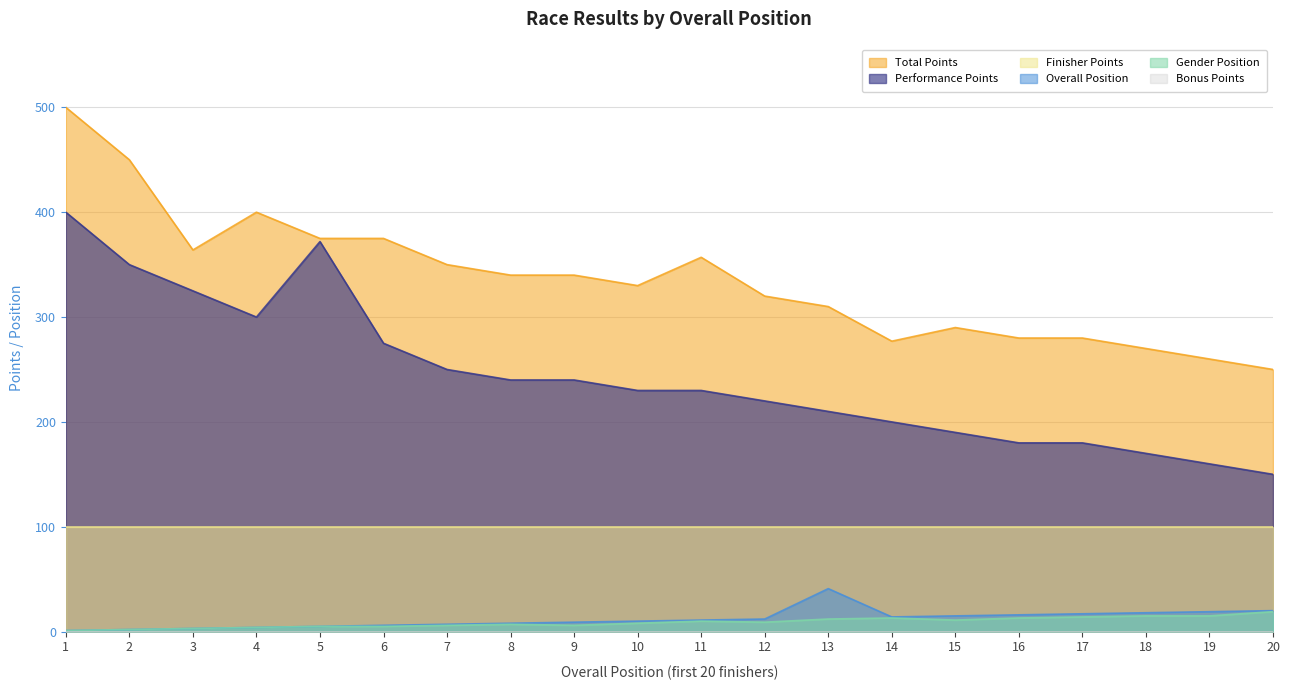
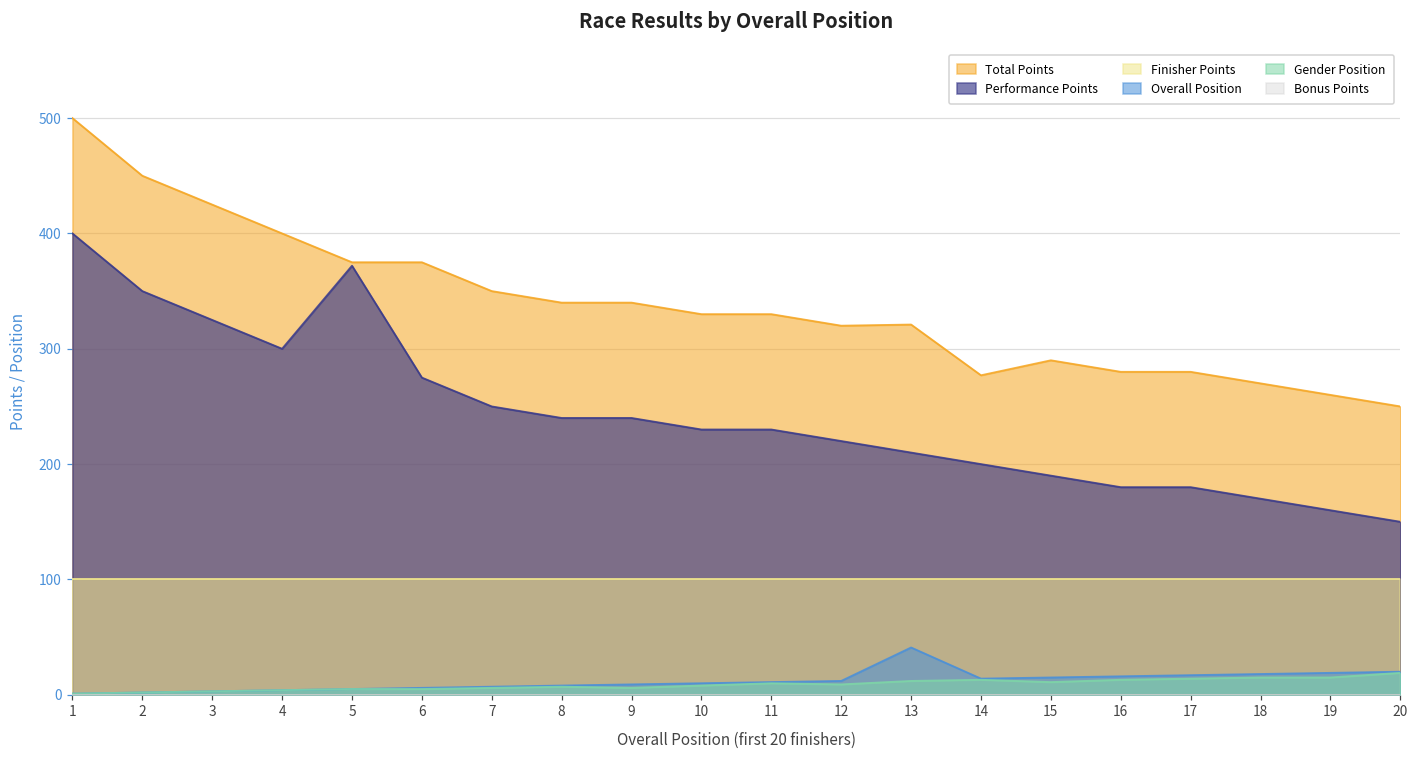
Total Points, 3: 364 -> 425
Total Points, 11: 357 -> 330
Total Points, 13: 310 -> 321
